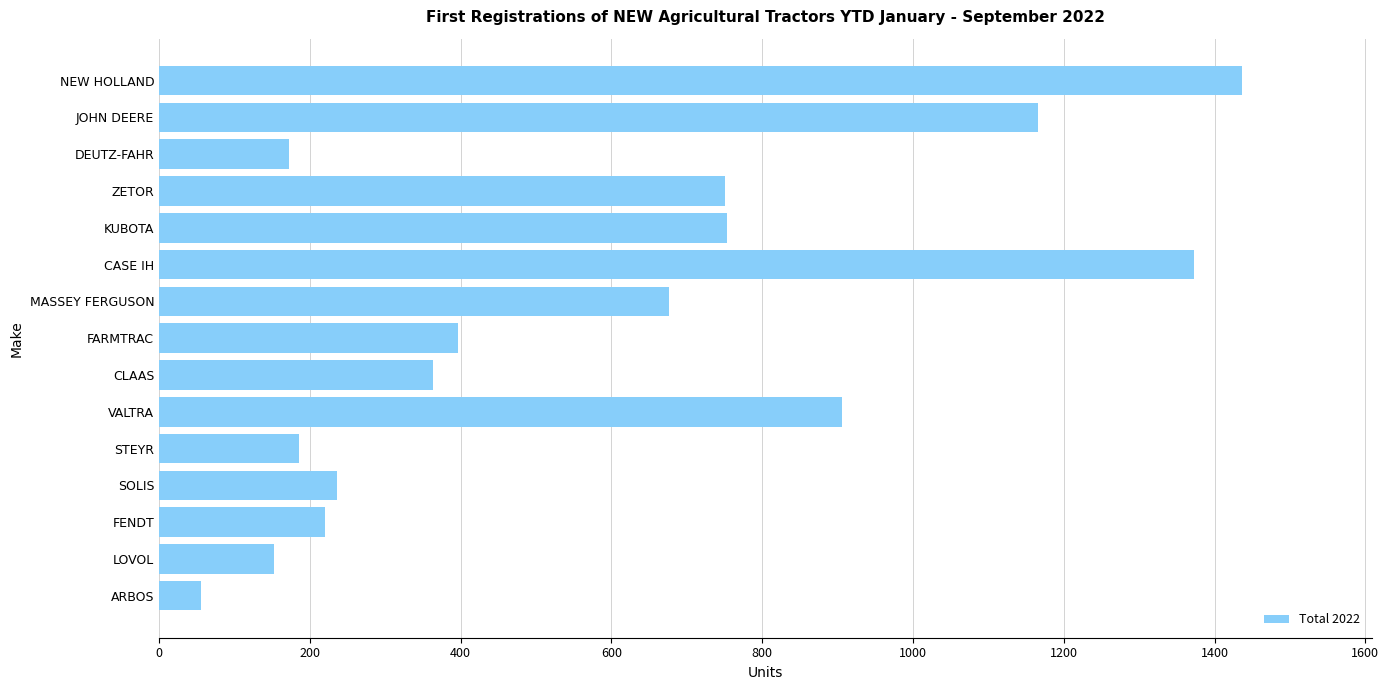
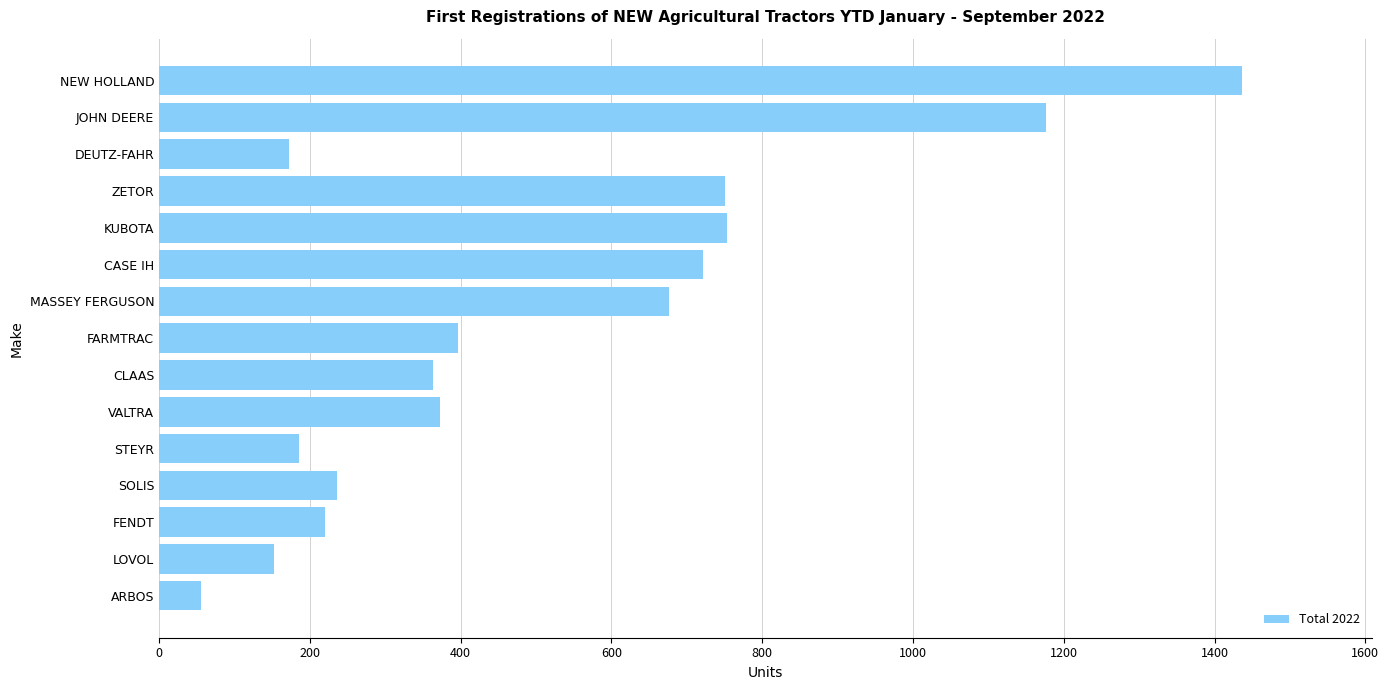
JOHN DEERE: 1170 -> 1180
CASE IH: 1370 -> 720
VALTRA: 910 -> 370
